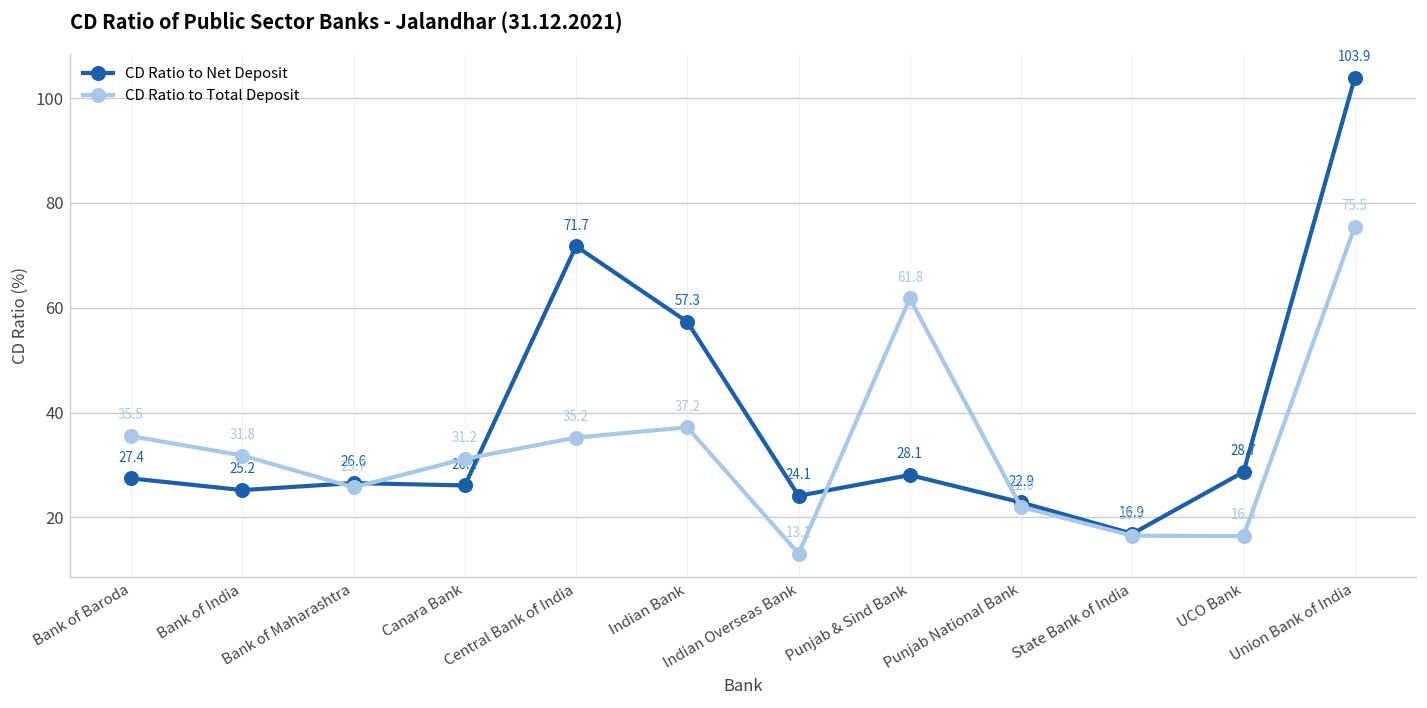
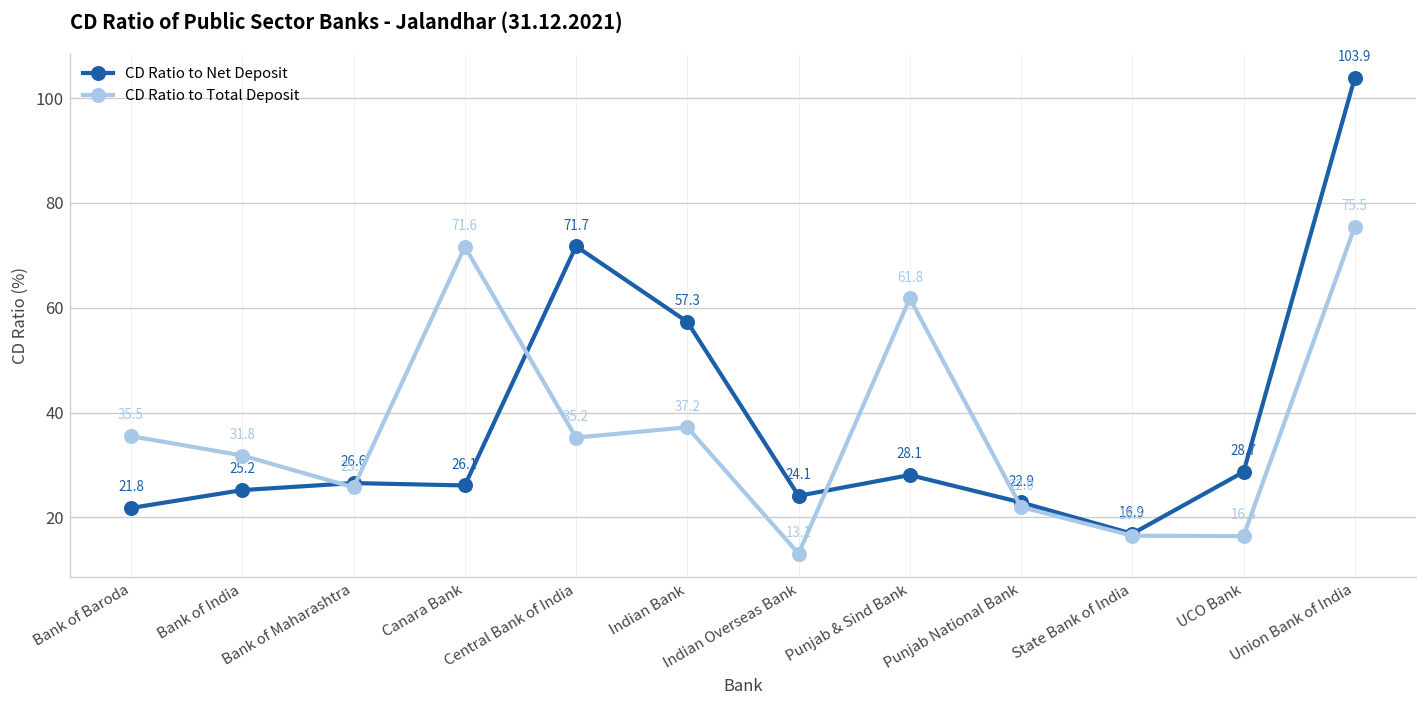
CD Ratio to Net Deposit, Bank of Baroda: 27.4 -> 21.8
CD Ratio to Total Deposit, Canara Bank: 31.2 -> 71.6
